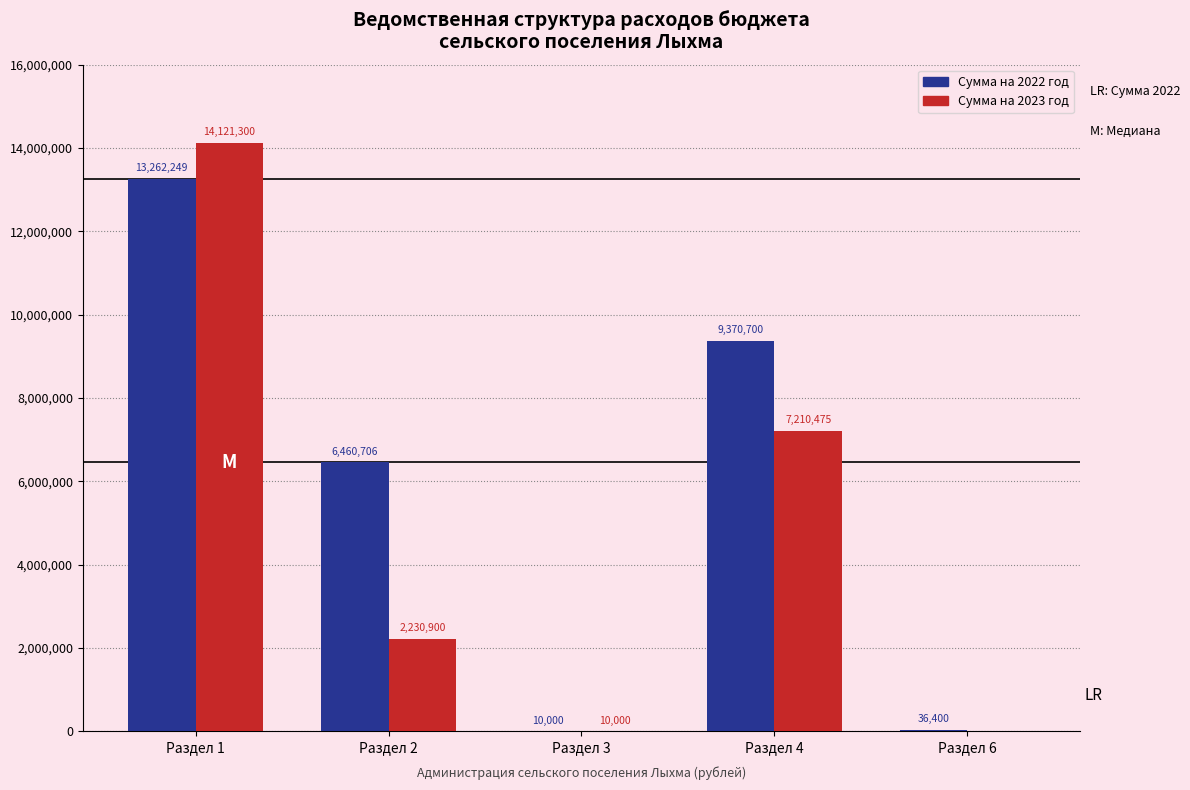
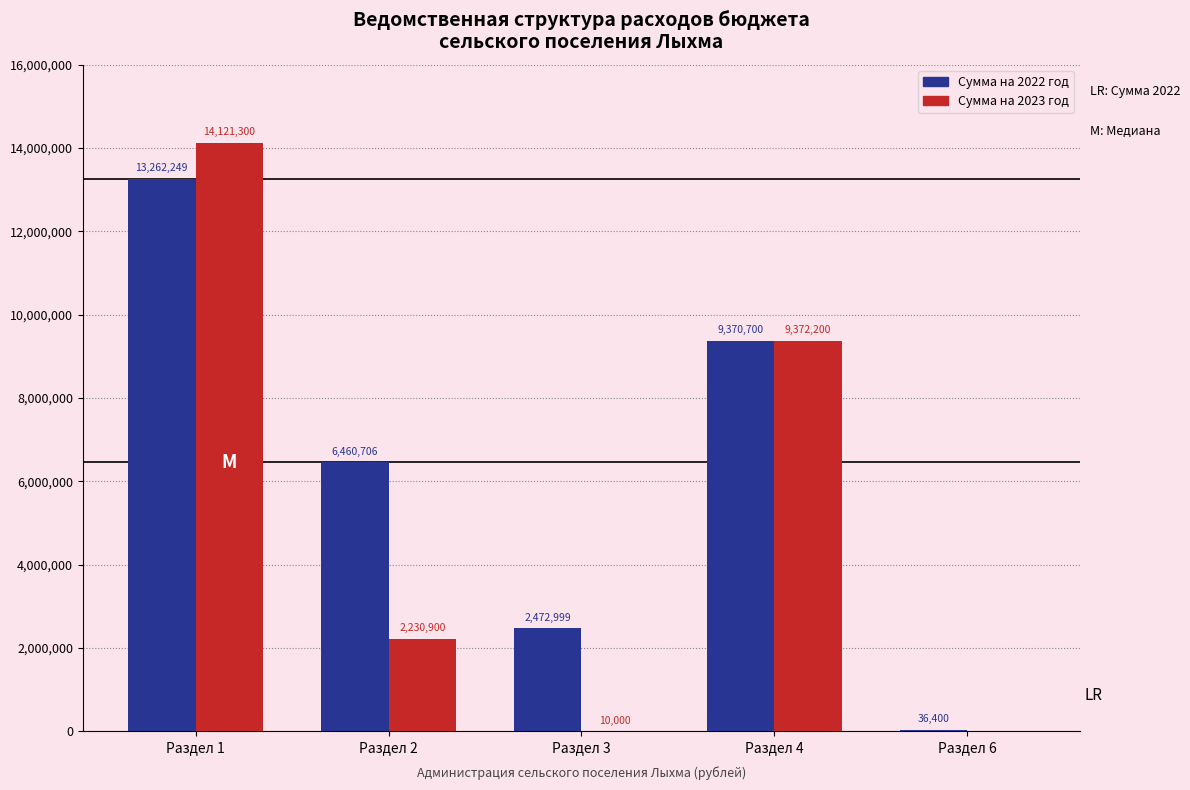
Сумма на 2022 год, Раздел 3: 10,000 -> 2,472,999
Сумма на 2023 год, Раздел 4: 7,210,475 -> 9,372,200
